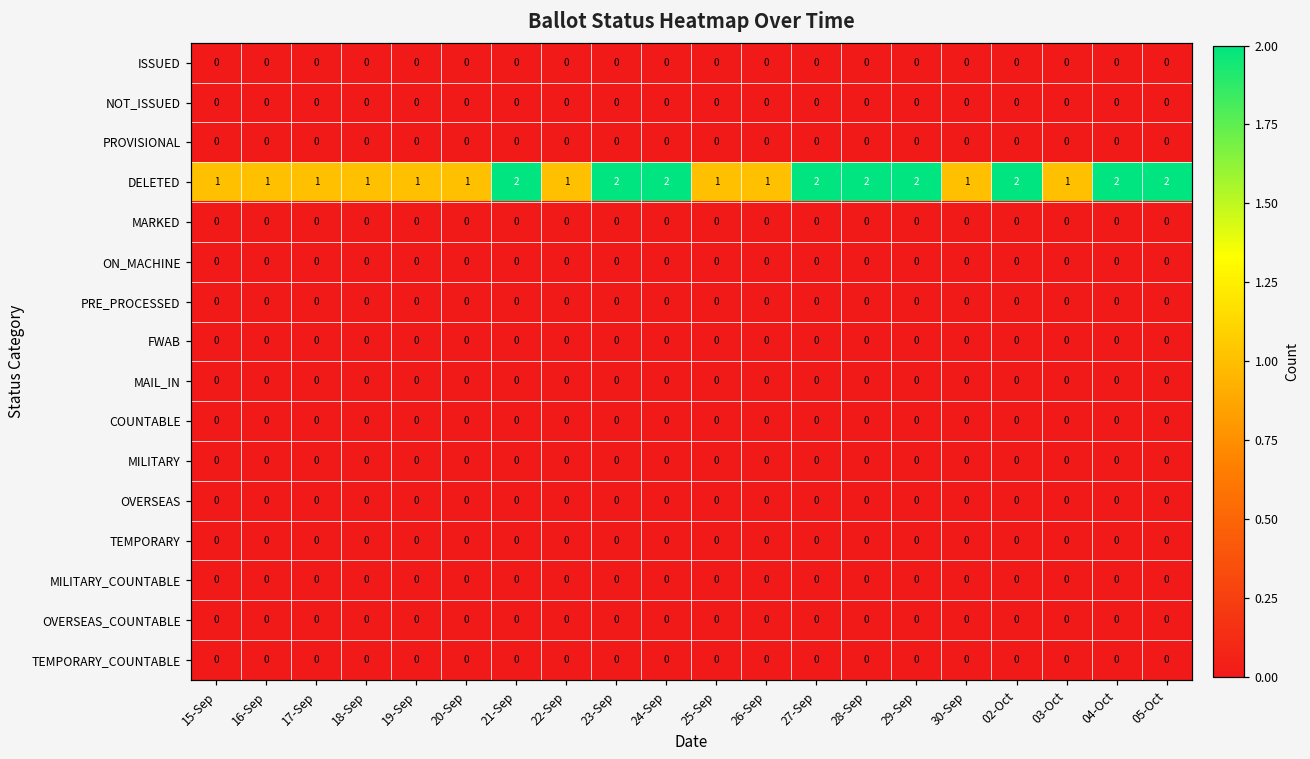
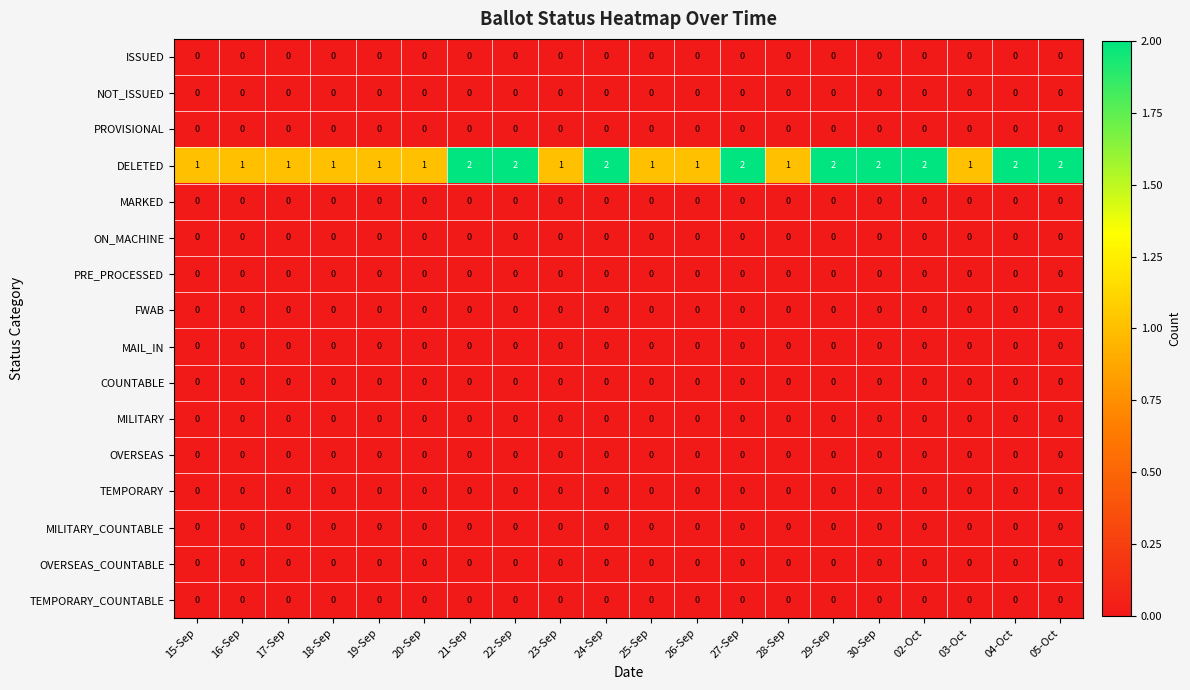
DELETED, 22-Sep: 1 -> 2
DELETED, 23-Sep: 2 -> 1
DELETED, 28-Sep: 2 -> 1
DELETED, 30-Sep: 1 -> 2
